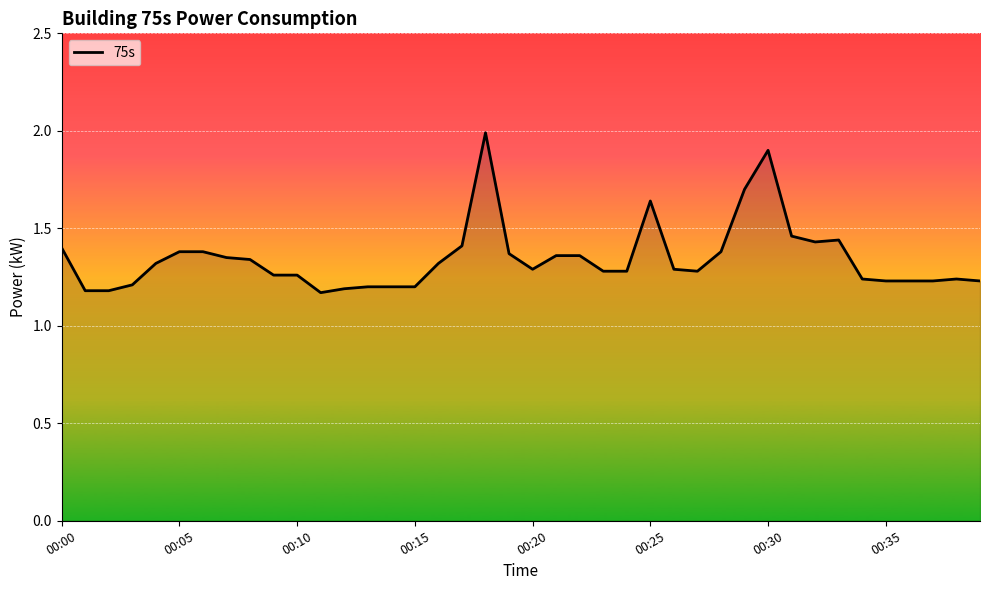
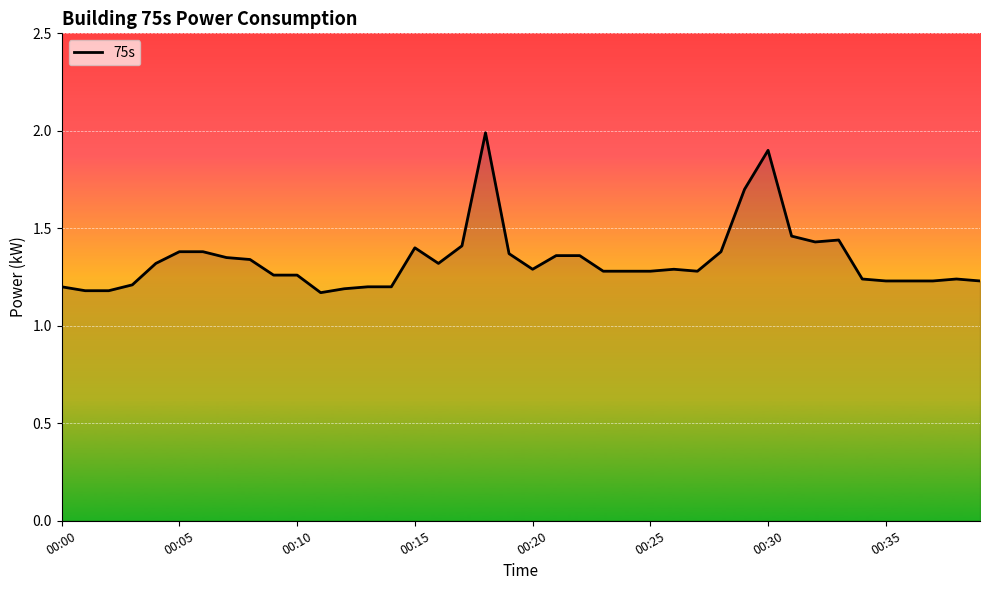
00:00: 1.4 -> 1.2
00:15: 1.2 -> 1.4
00:25: 1.64 -> 1.28
